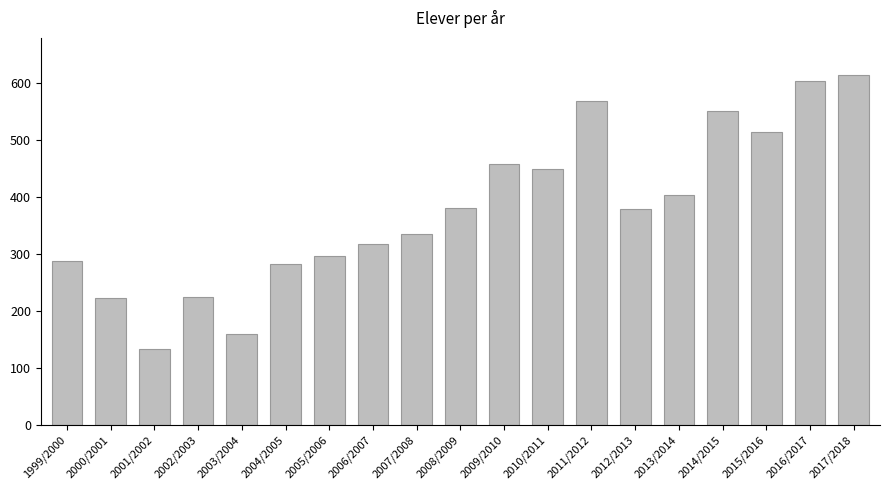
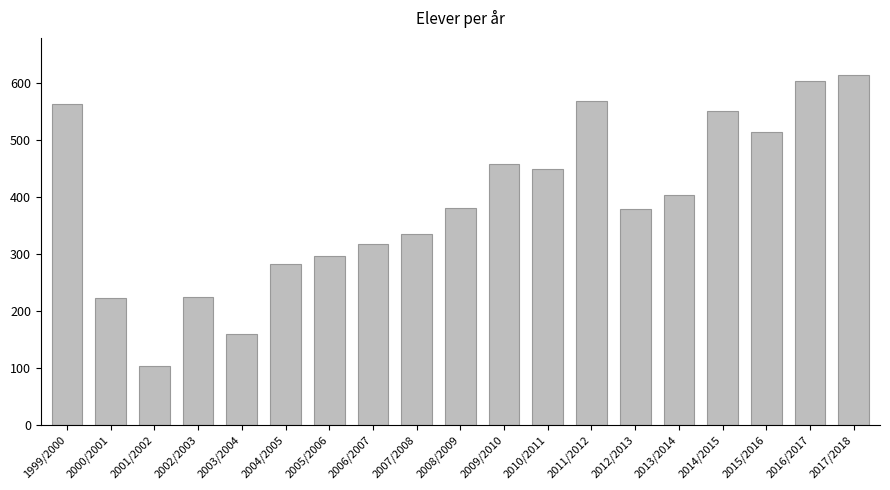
1999/2000: 290 -> 560
2001/2002: 130 -> 100
